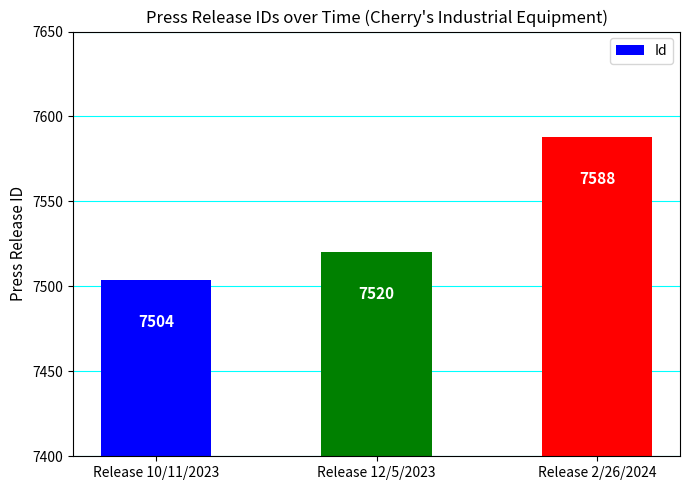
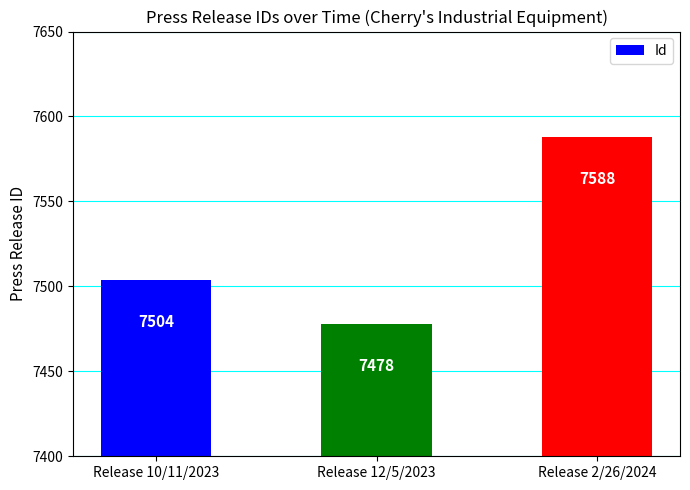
Release 12/5/2023: 7520 -> 7478
